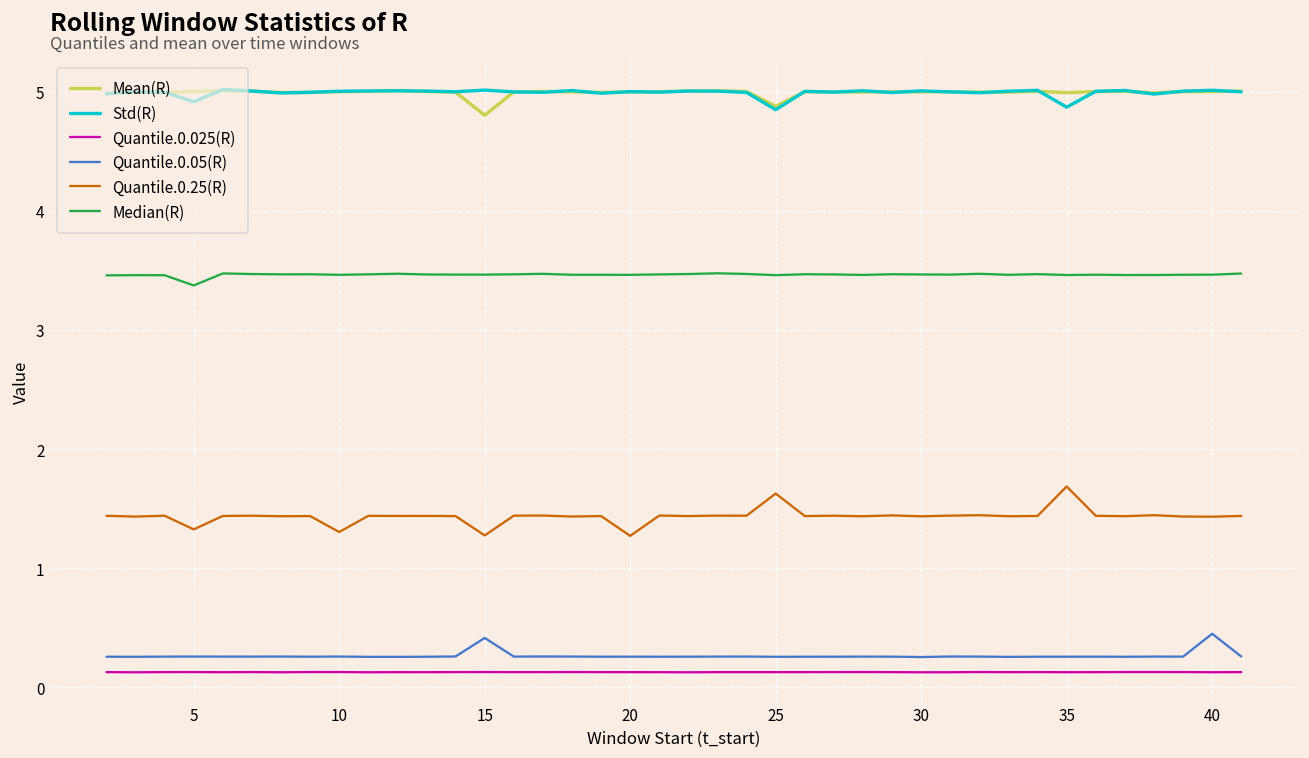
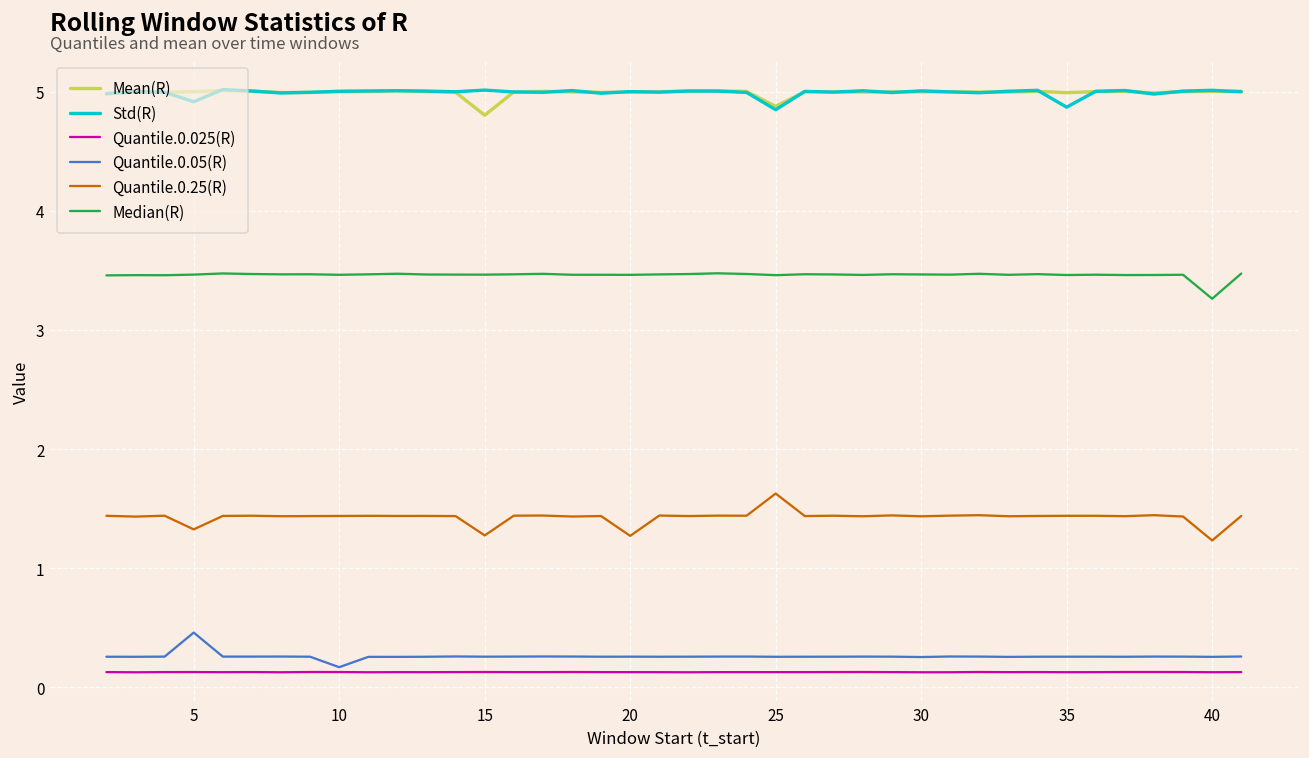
Quantile.0.05(R), 5: 0.26 -> 0.46
Median(R), 5: 3.37 -> 3.46
Quantile.0.05(R), 10: 0.26 -> 0.17
Quantile.0.25(R), 10: 1.30 -> 1.44
Quantile.0.05(R), 15: 0.41 -> 0.26
Quantile.0.25(R), 35: 1.69 -> 1.44
Quantile.0.05(R), 40: 0.45 -> 0.25
Quantile.0.25(R), 40: 1.43 -> 1.23
Median(R), 40: 3.46 -> 3.26
